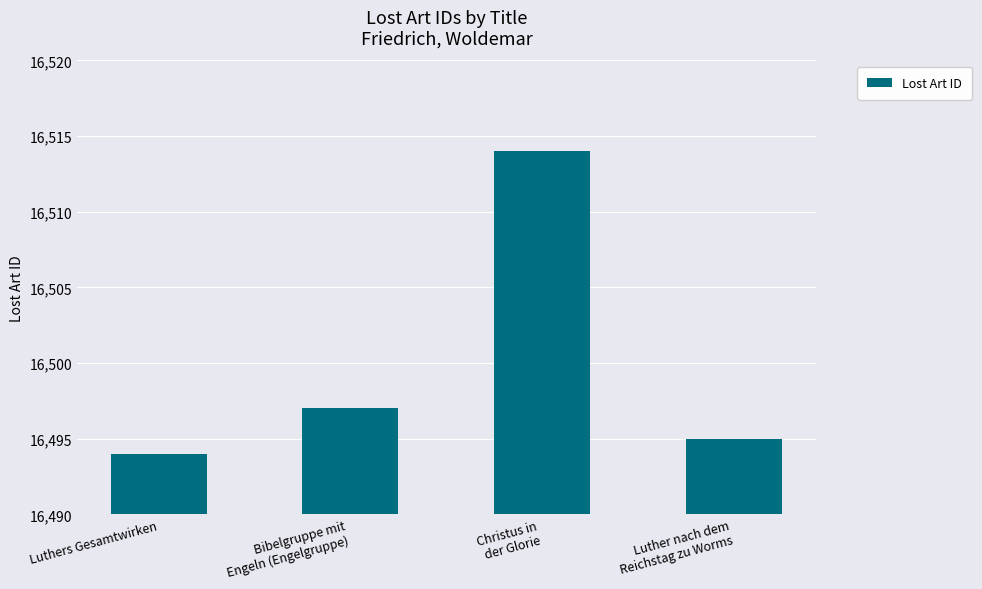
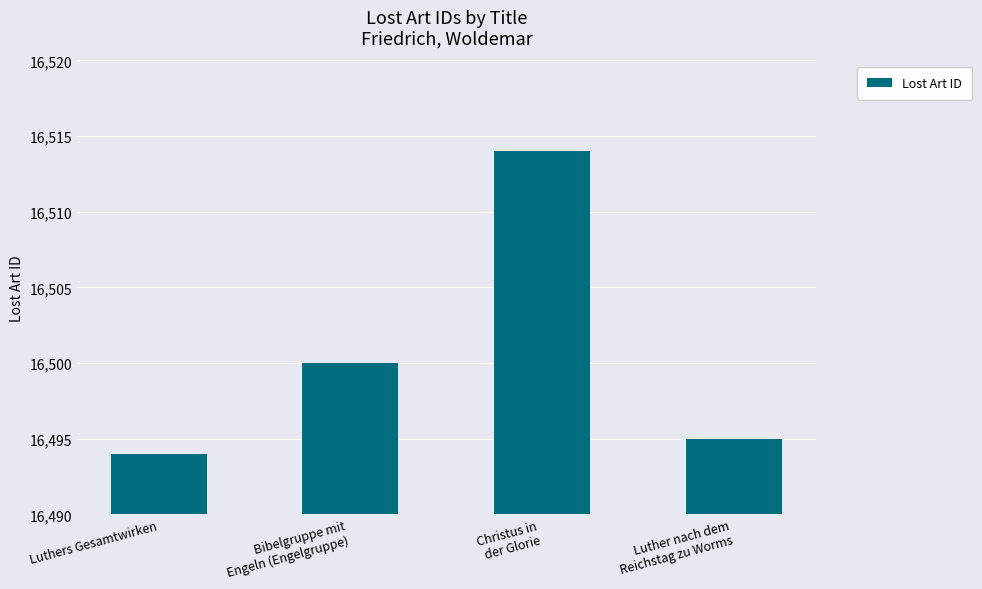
Bibelgruppe mit Engeln (Engelgruppe): 16,497 -> 16,500
